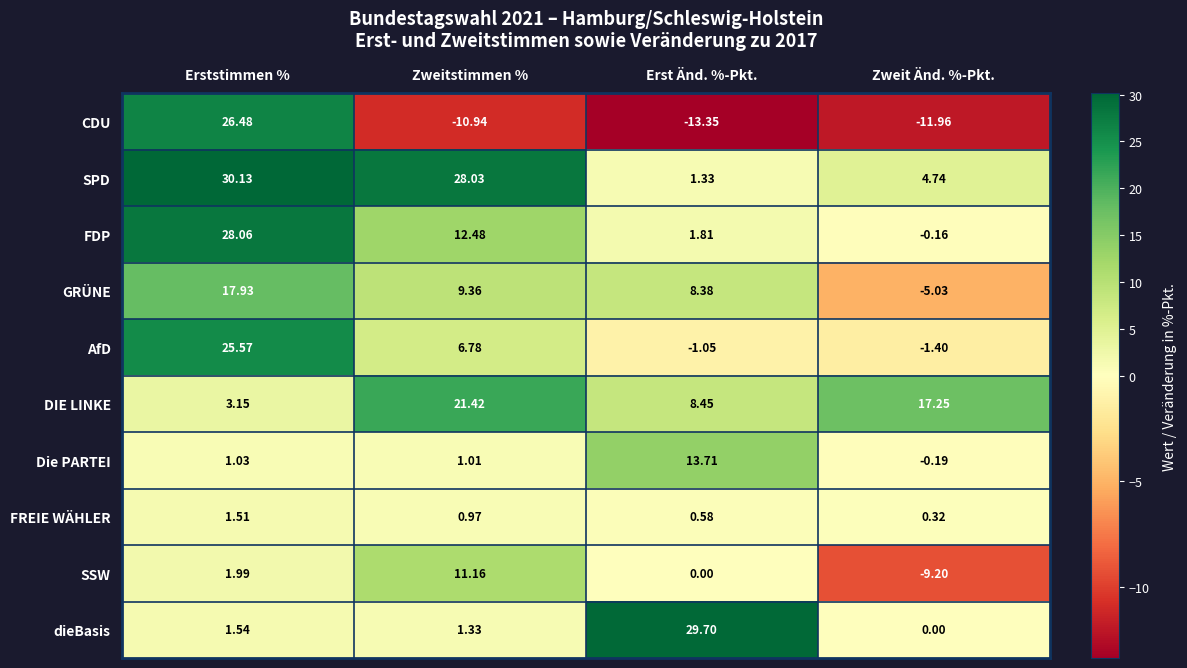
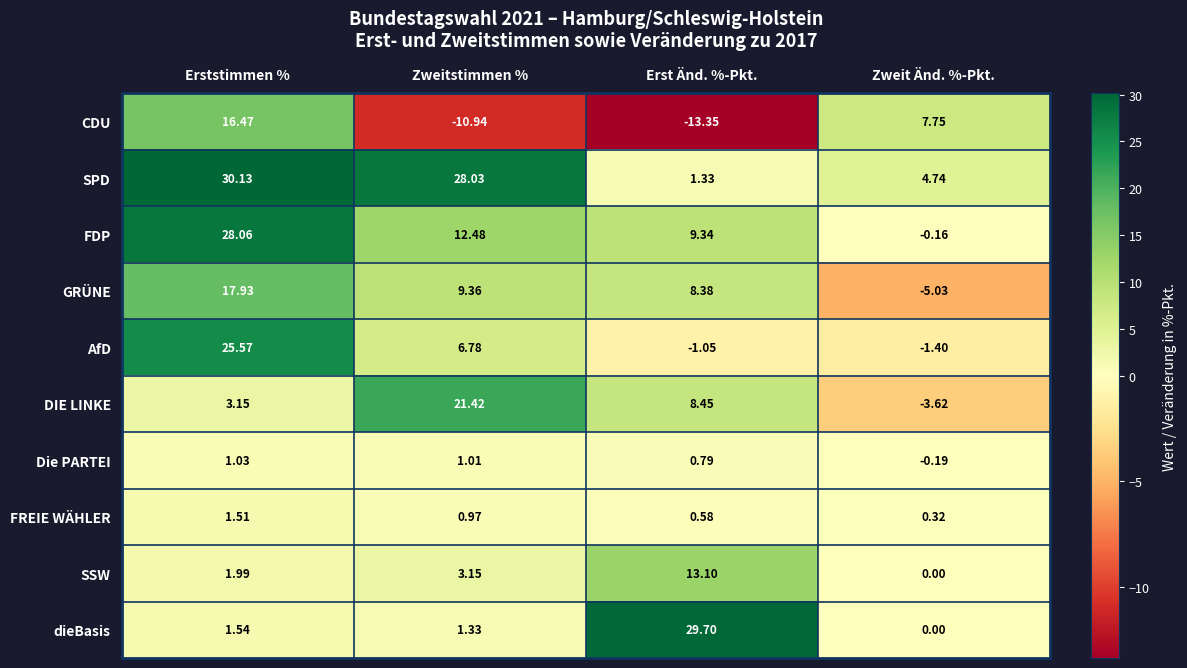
CDU, Erststimmen %: 26.48 -> 16.47
CDU, Zweit Änd. %-Pkt.: -11.96 -> 7.75
FDP, Erst Änd. %-Pkt.: 1.81 -> 9.34
DIE LINKE, Zweit Änd. %-Pkt.: 17.25 -> -3.62
Die PARTEI, Erst Änd. %-Pkt.: 13.71 -> 0.79
SSW, Zweitstimmen %: 11.16 -> 3.15
SSW, Erst Änd. %-Pkt.: 0.00 -> 13.10
SSW, Zweit Änd. %-Pkt.: -9.20 -> 0.00
